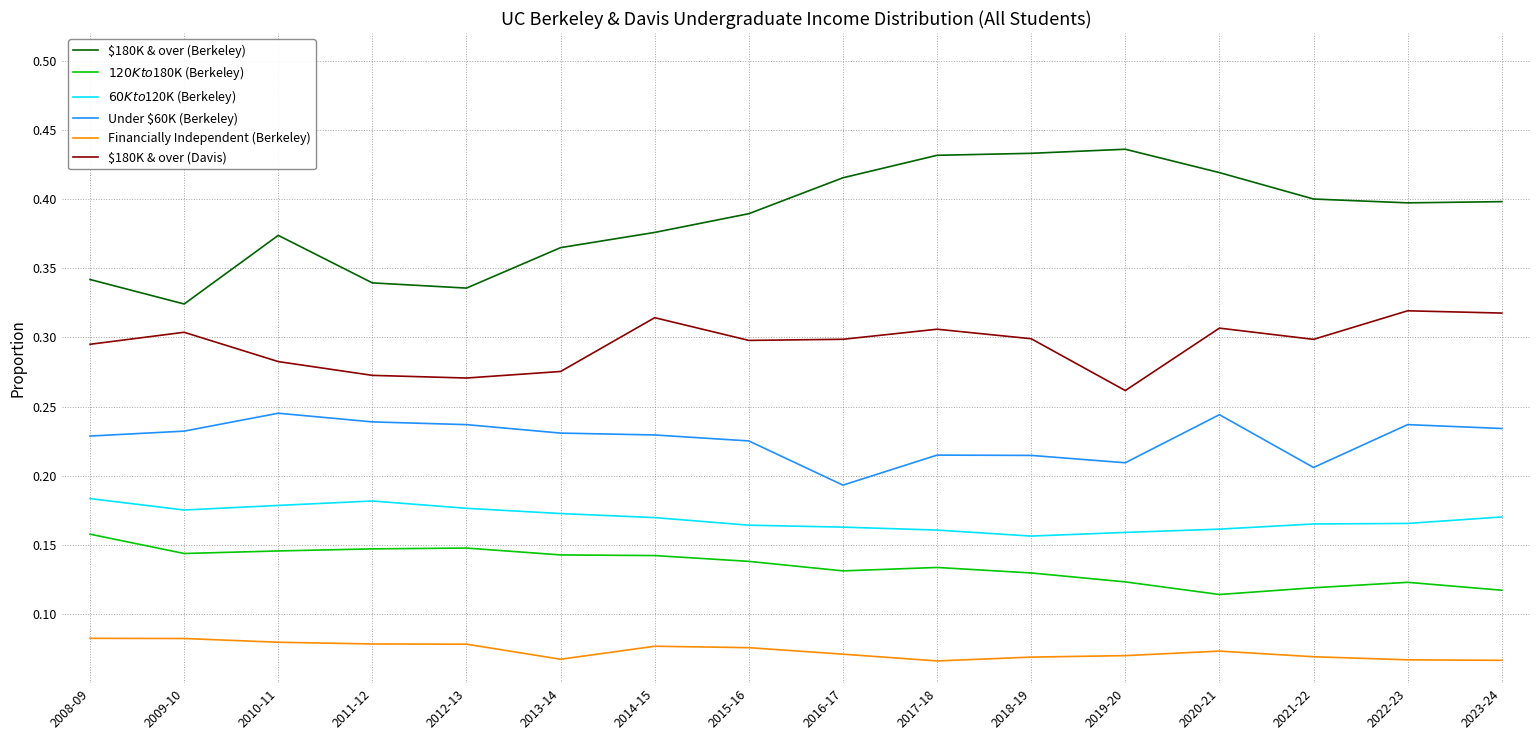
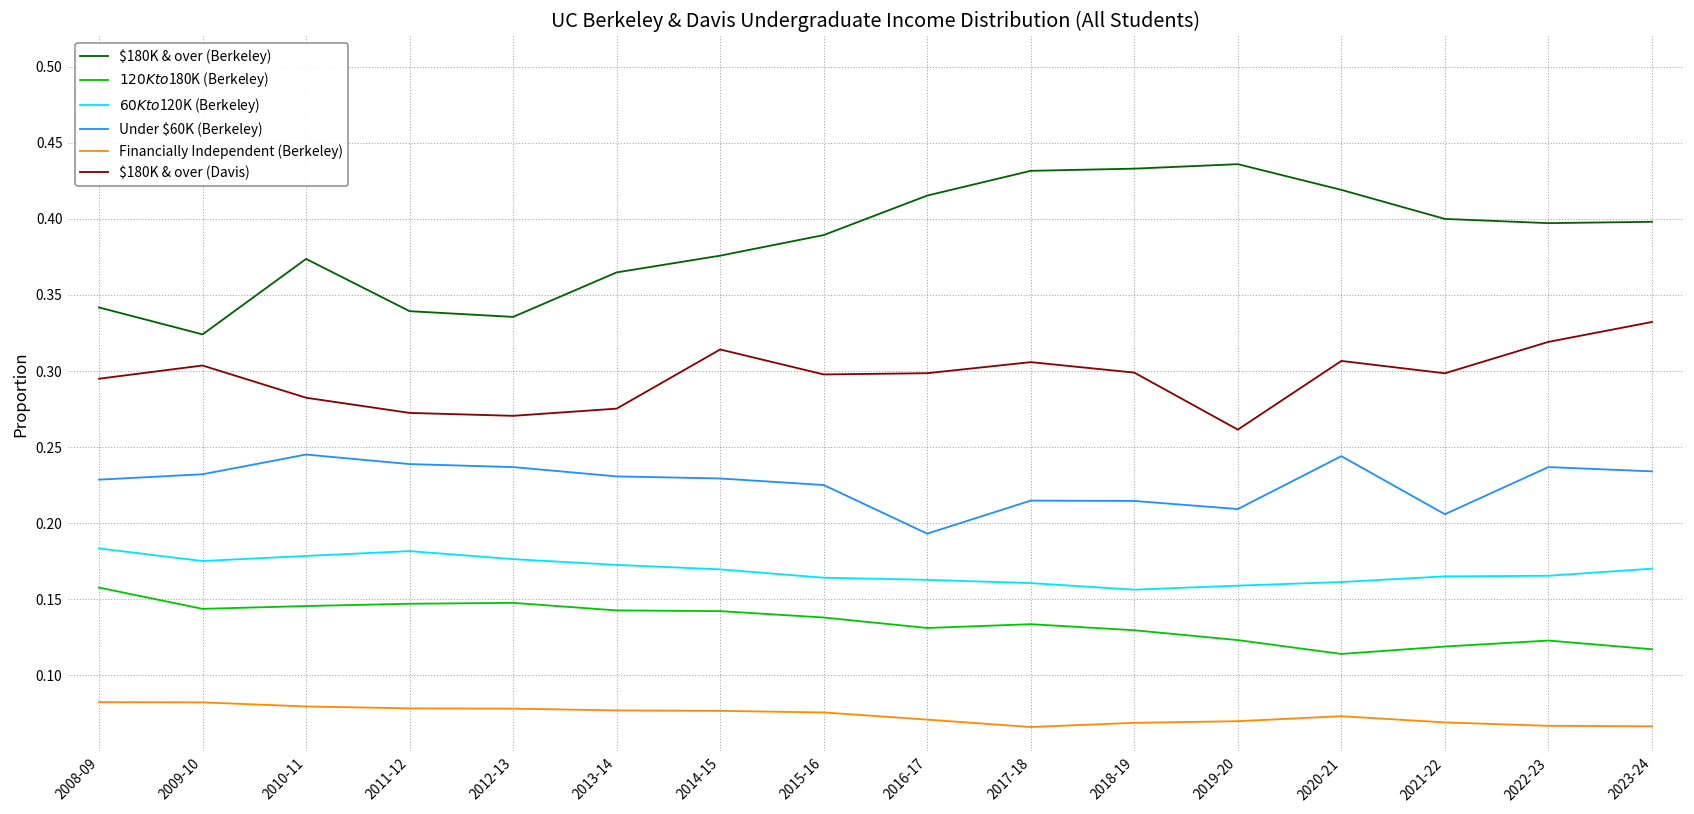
Financially Independent (Berkeley), 2013-14: 0.067 -> 0.077
$180K & over (Davis), 2023-24: 0.318 -> 0.332
